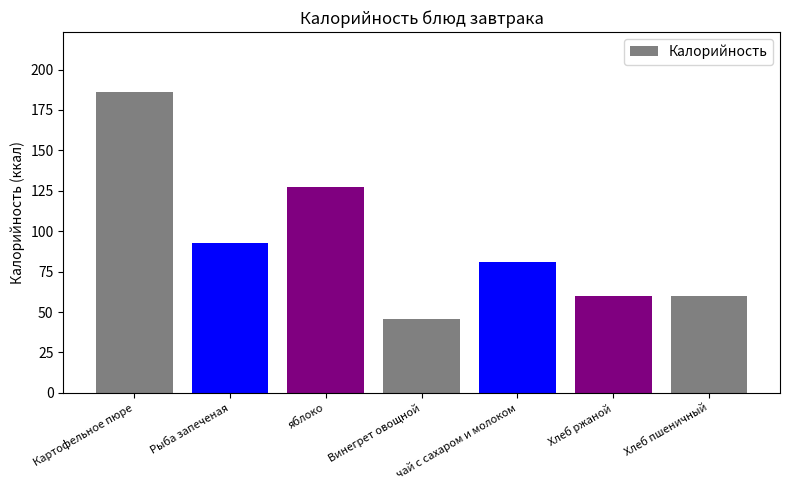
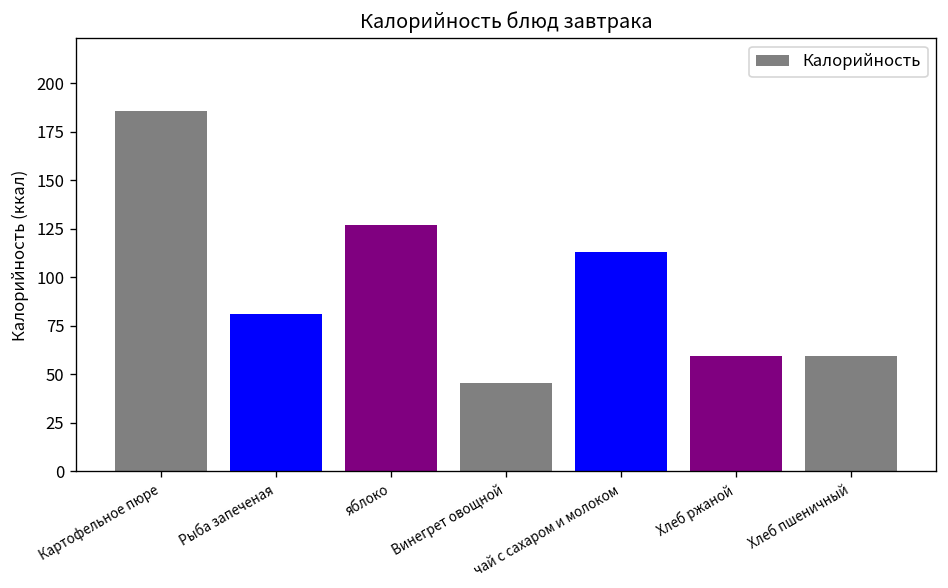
Рыба запеченая: 93 -> 81
чай с сахаром и молоком: 81 -> 113
